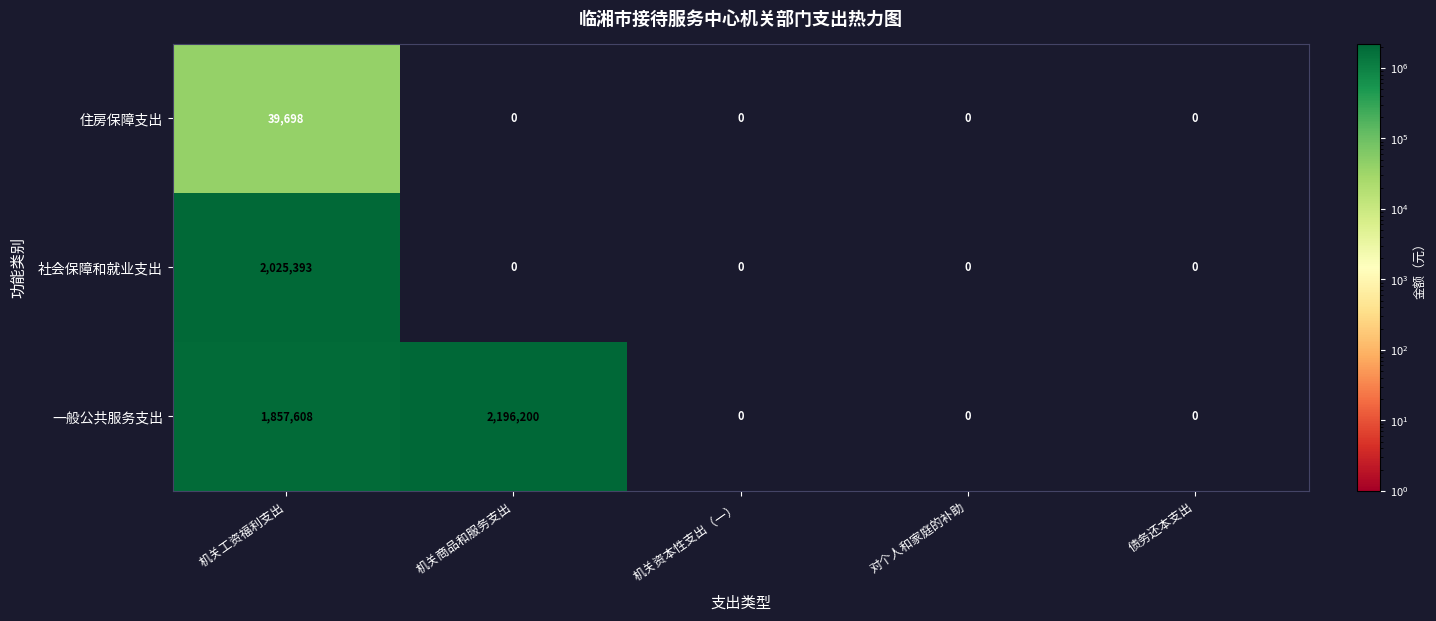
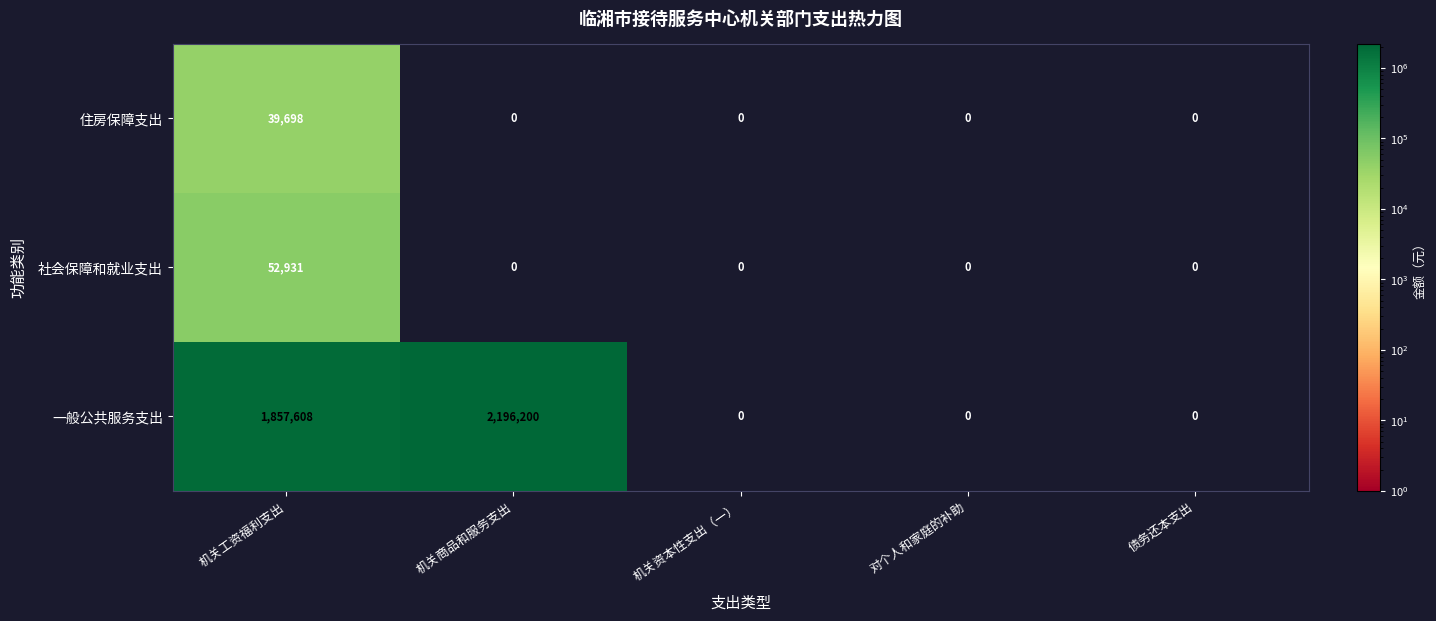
社会保障和就业支出, 机关工资福利支出: 2,025,393 -> 52,931
